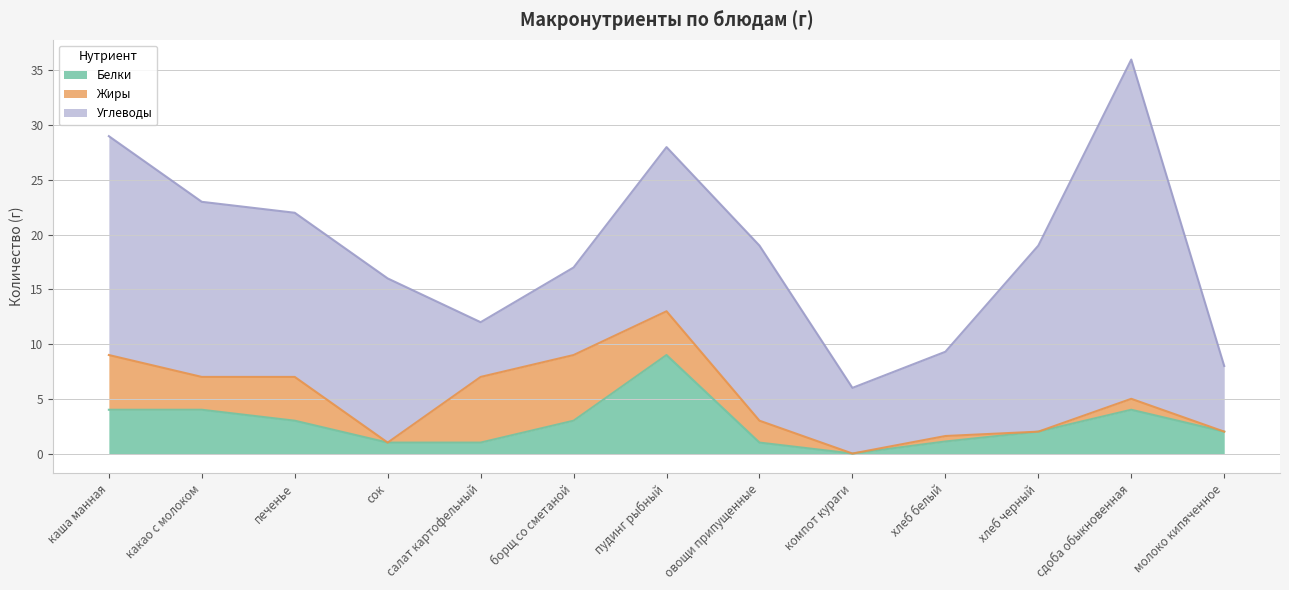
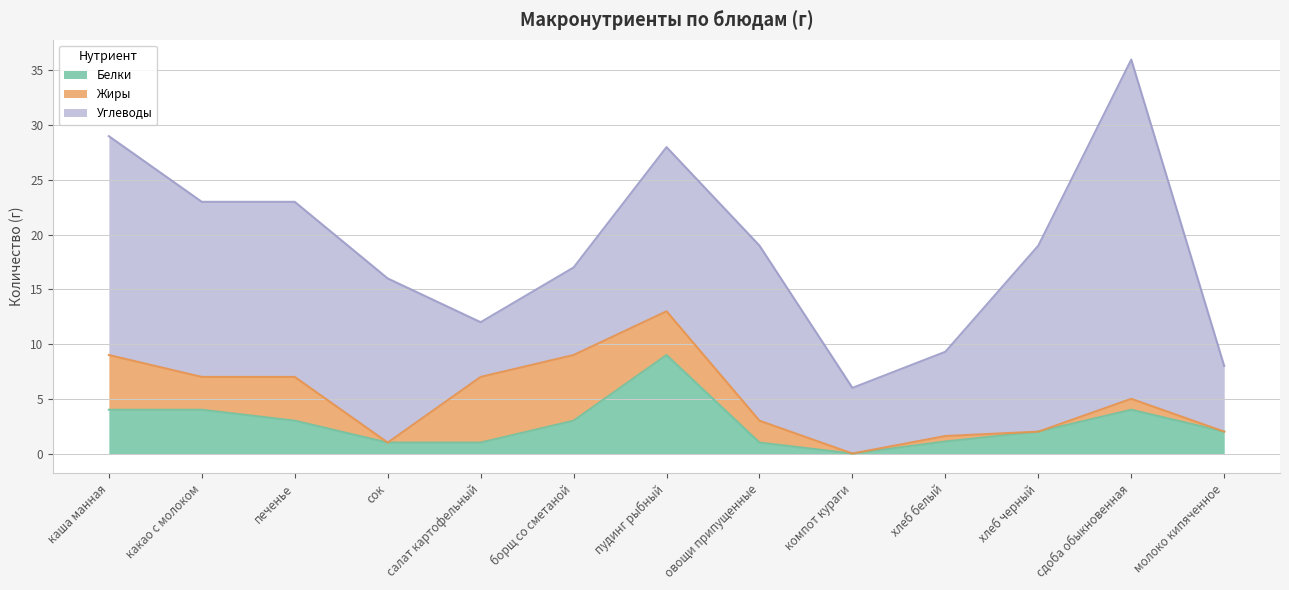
Углеводы, печенье: 15 -> 16
